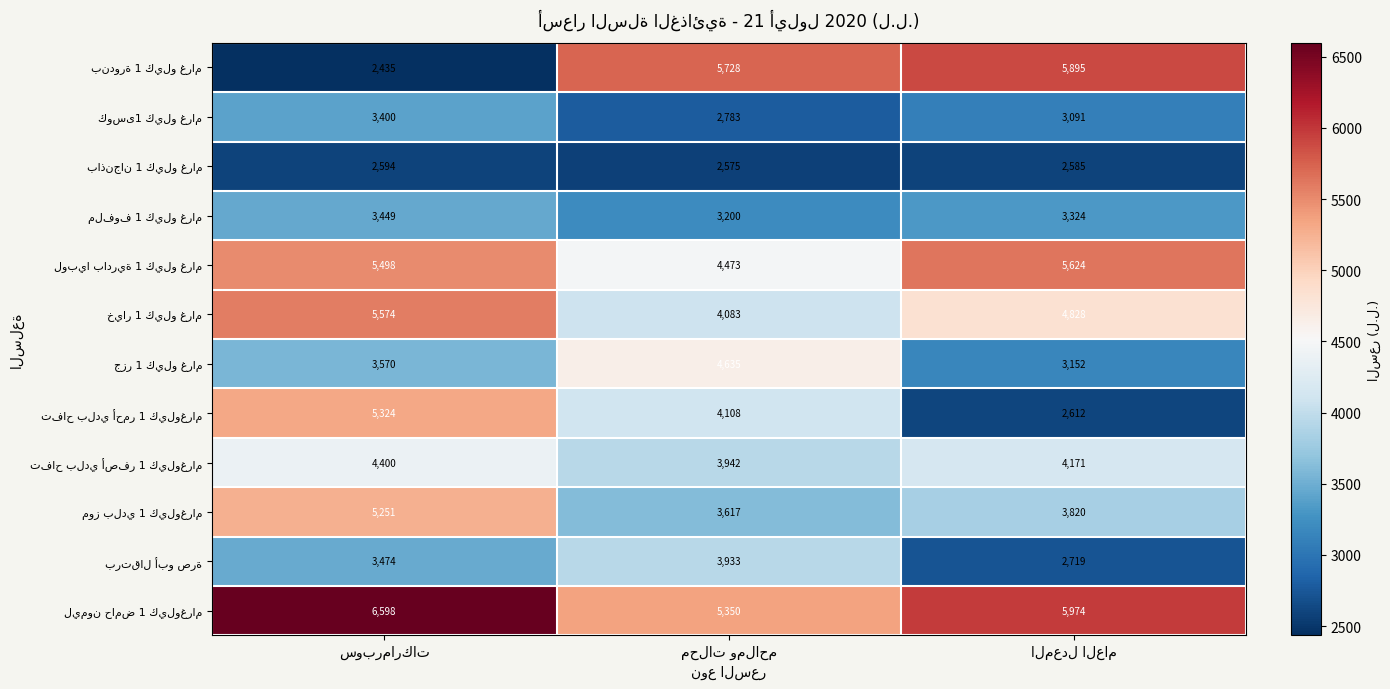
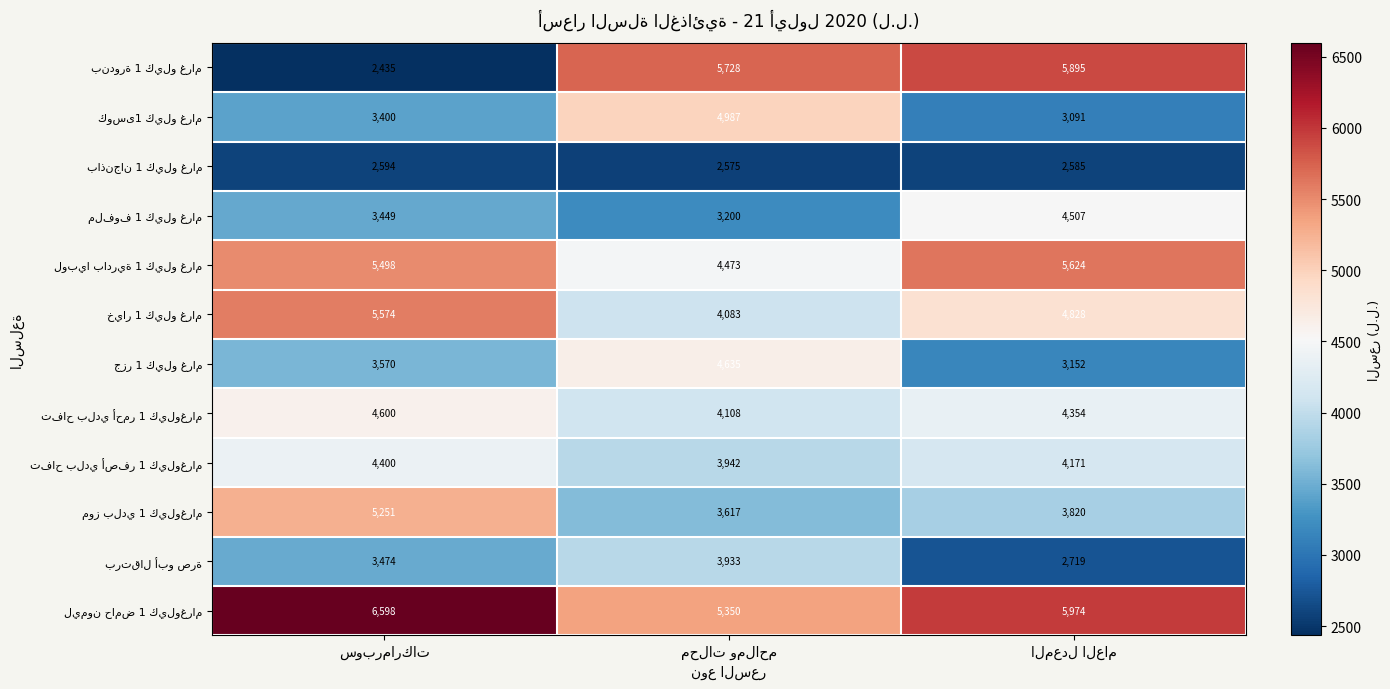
كوسى1 كيلو غرام, محلات وملاحم: 2,783 -> 4,987
ملفوف 1 كيلو غرام, المعدل العام: 3,324 -> 4,507
تفاح بلدي أحمر 1 كيلوغرام, سوبرماركات: 5,324 -> 4,600
تفاح بلدي أحمر 1 كيلوغرام, المعدل العام: 2,612 -> 4,354
